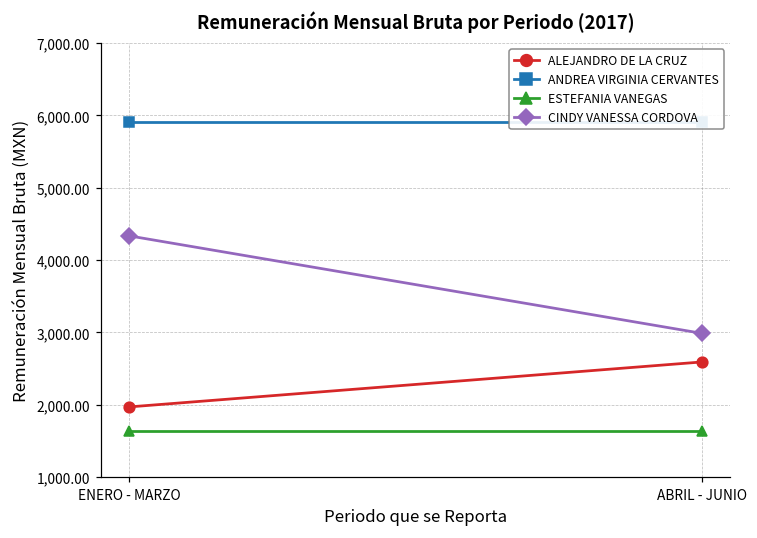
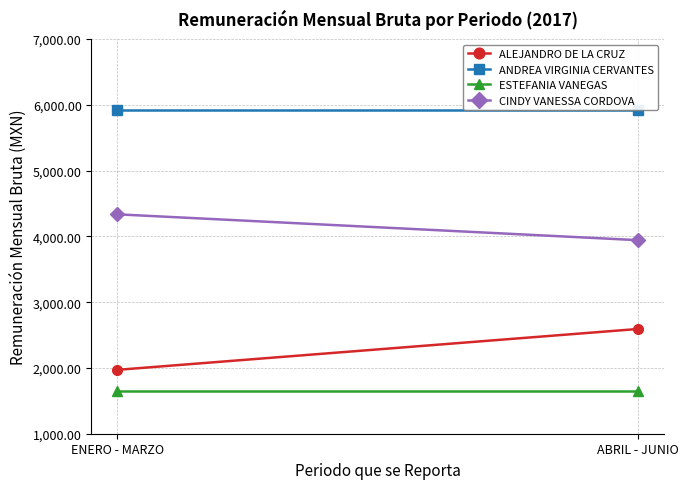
CINDY VANESSA CORDOVA, ABRIL - JUNIO: 3,000 -> 3,900
